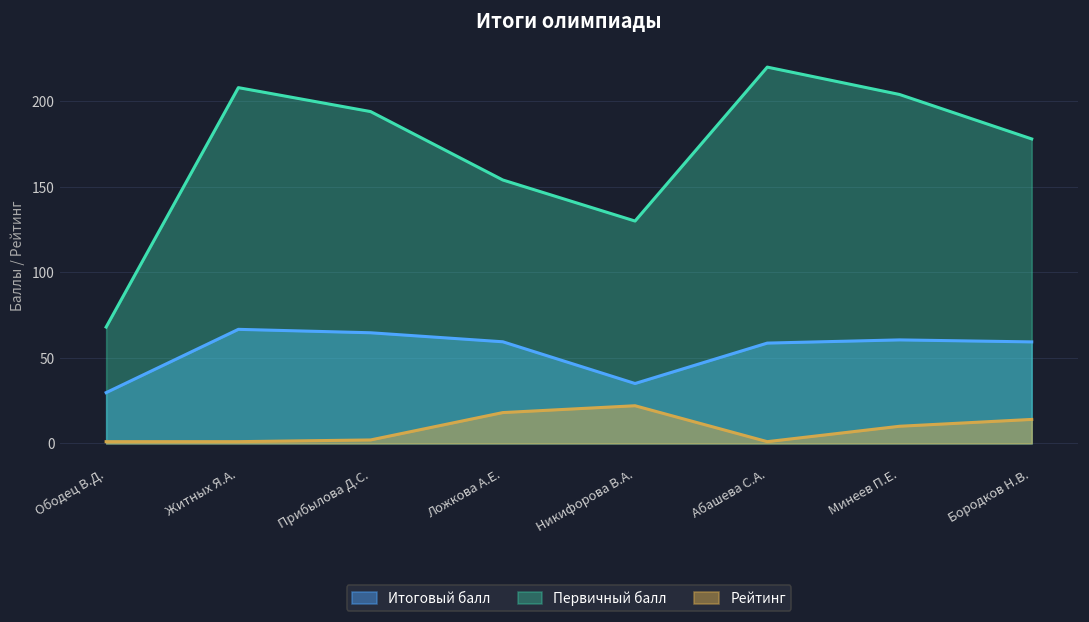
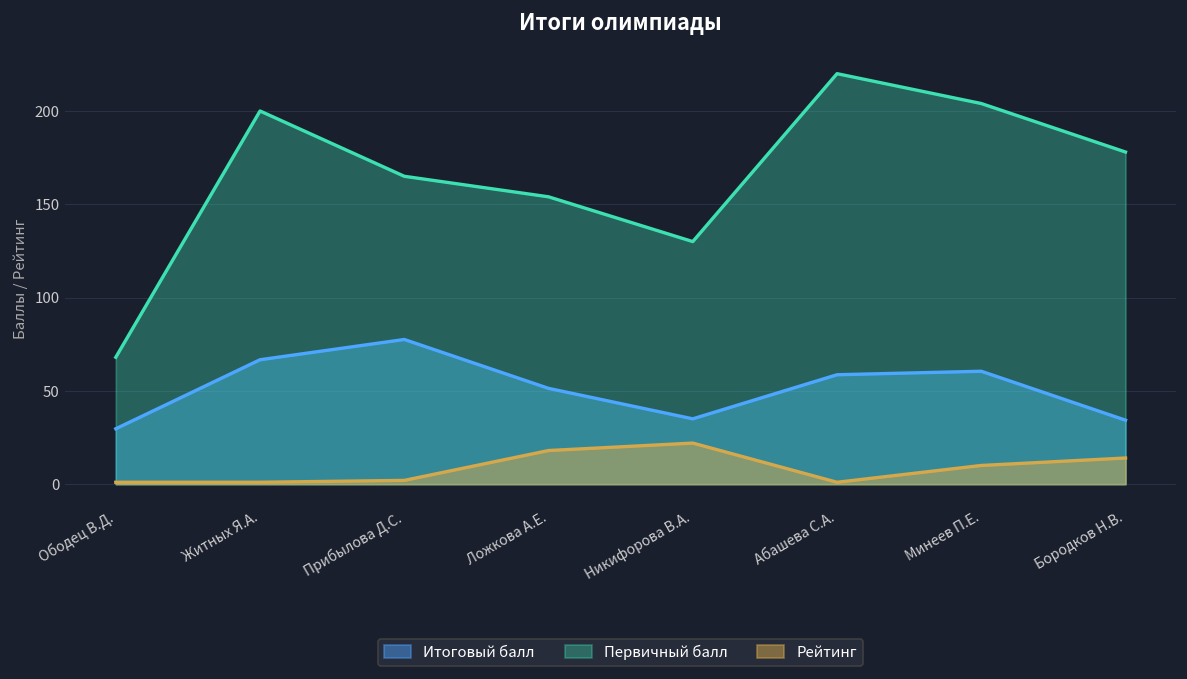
Первичный балл, Житных Я.А.: 208 -> 200
Итоговый балл, Прибылова Д.С.: 65 -> 78
Первичный балл, Прибылова Д.С.: 194 -> 165
Итоговый балл, Ложкова А.Е.: 59 -> 51
Итоговый балл, Бородков Н.В.: 59 -> 34
